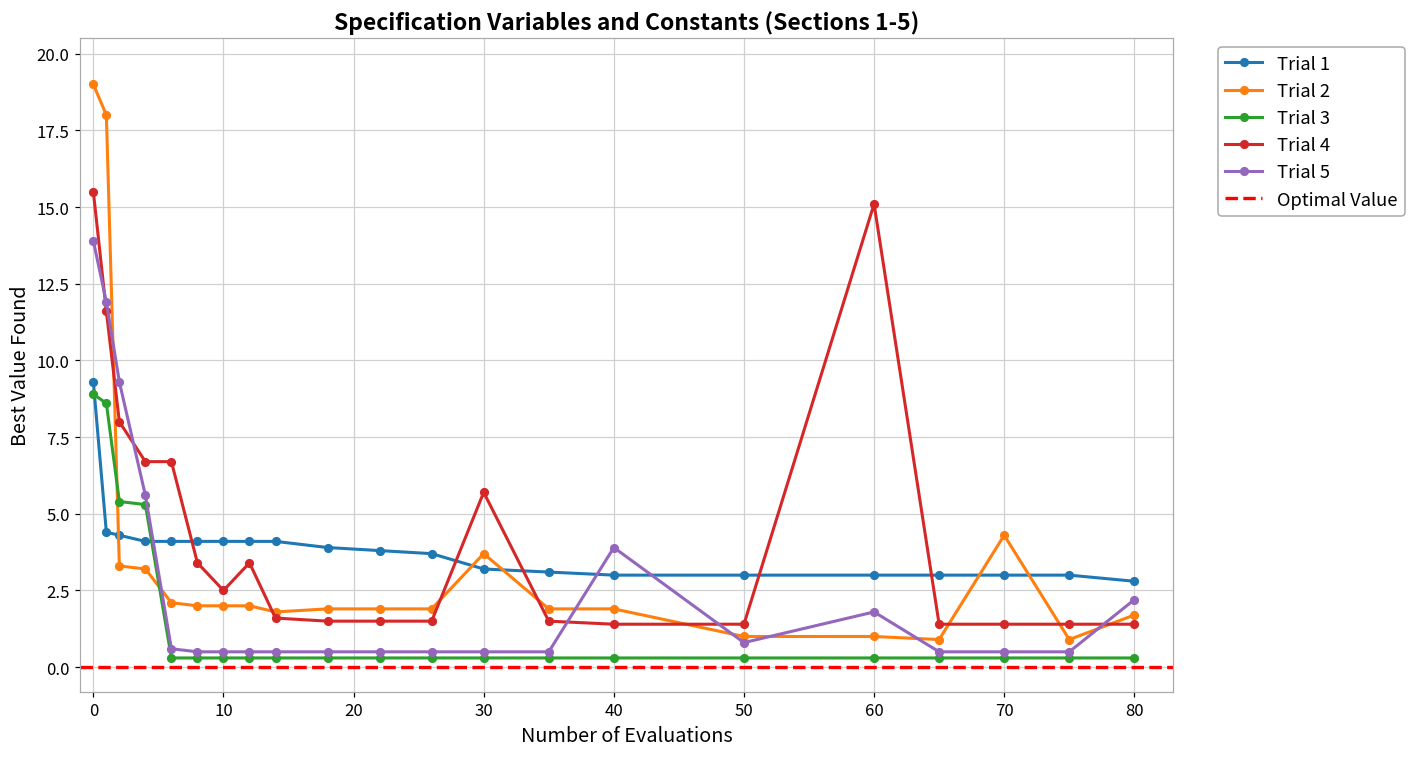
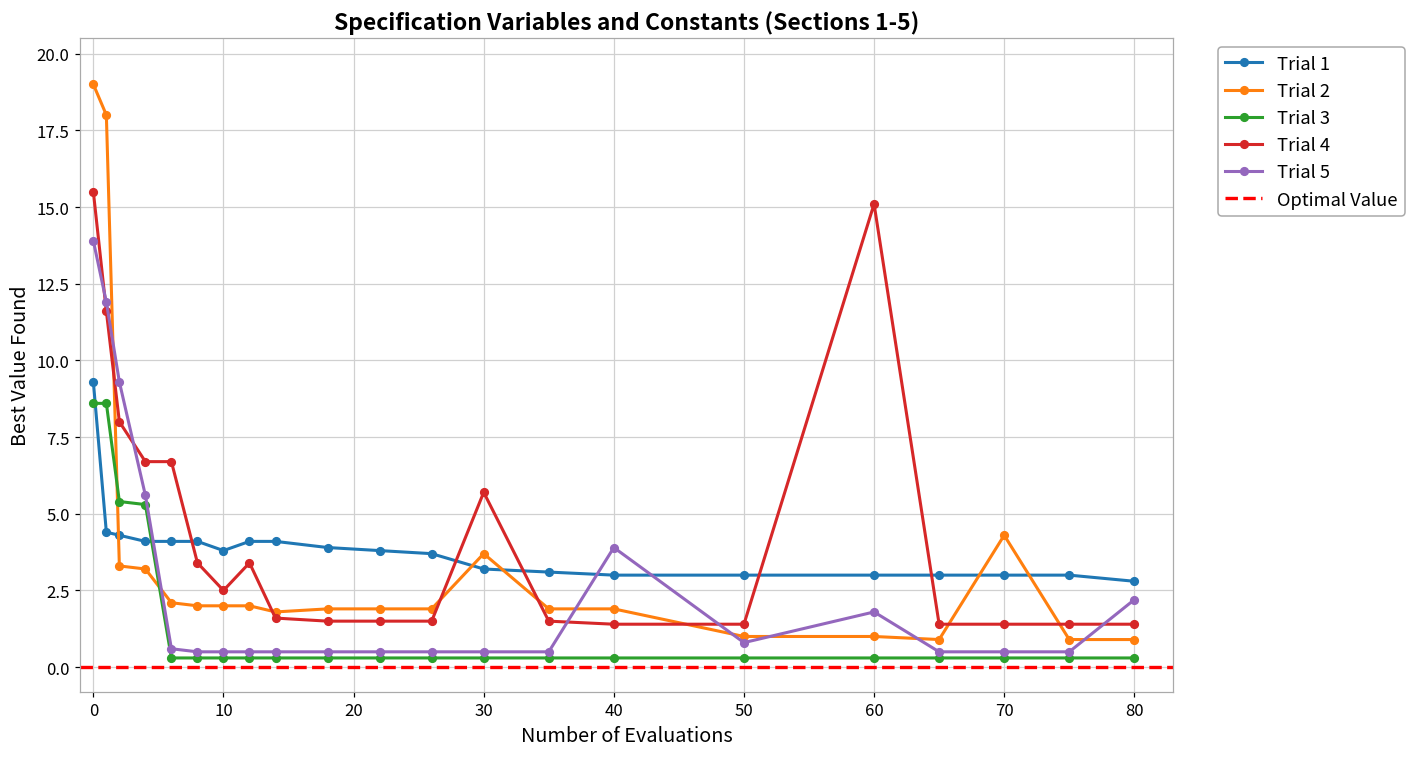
Trial 3, 0: 8.9 -> 8.6
Trial 1, 10: 4.1 -> 3.8
Trial 2, 80: 1.7 -> 0.9
